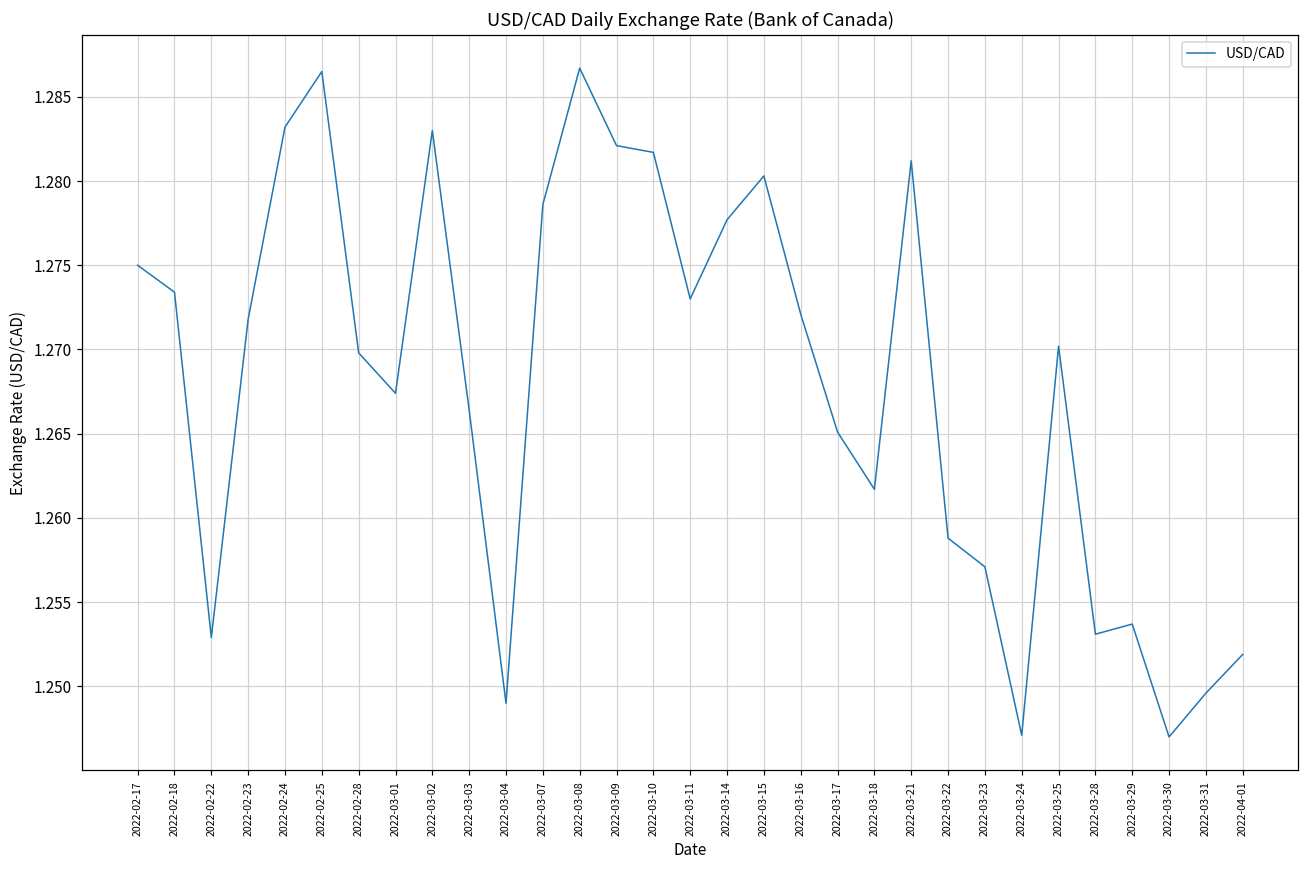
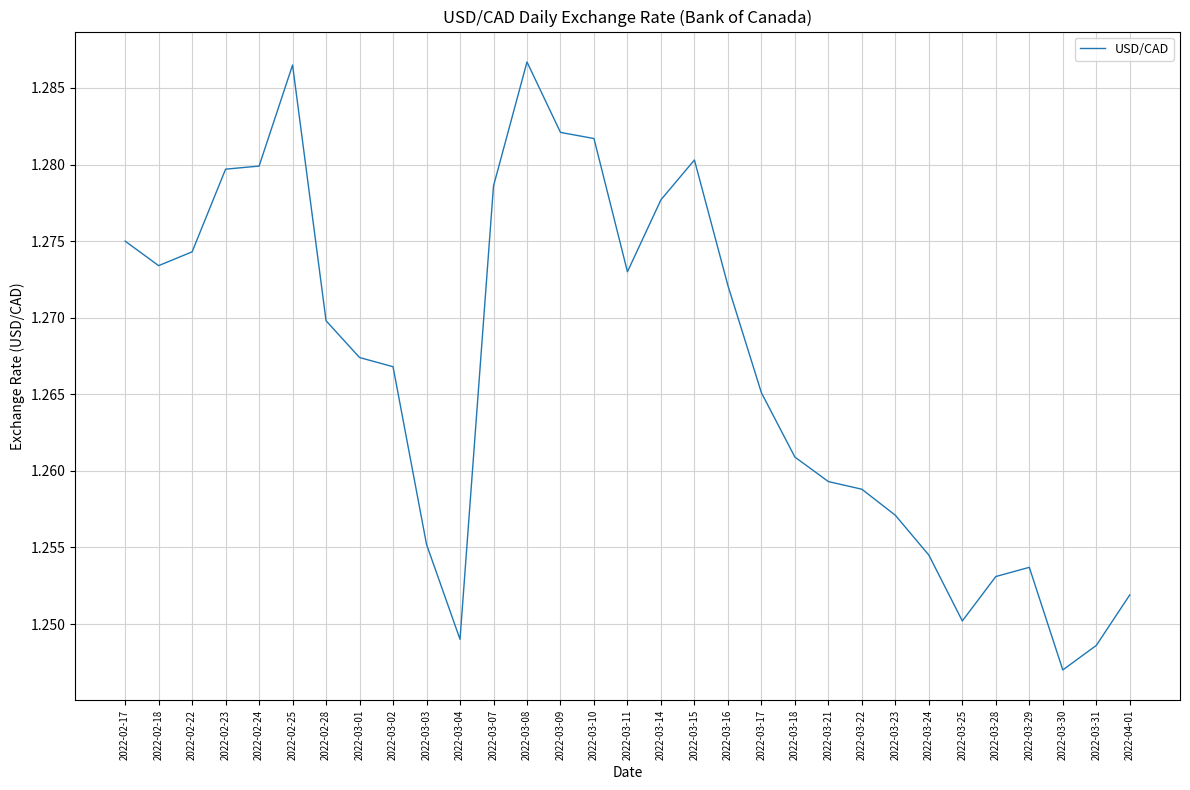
2022-02-22: 1.2529 -> 1.2743
2022-02-23: 1.2718 -> 1.2797
2022-02-24: 1.2832 -> 1.2799
2022-03-02: 1.2830 -> 1.2668
2022-03-03: 1.2664 -> 1.2552
2022-03-18: 1.2617 -> 1.2609
2022-03-21: 1.2812 -> 1.2593
2022-03-24: 1.2471 -> 1.2545
2022-03-25: 1.2702 -> 1.2502
2022-03-31: 1.2496 -> 1.2486
